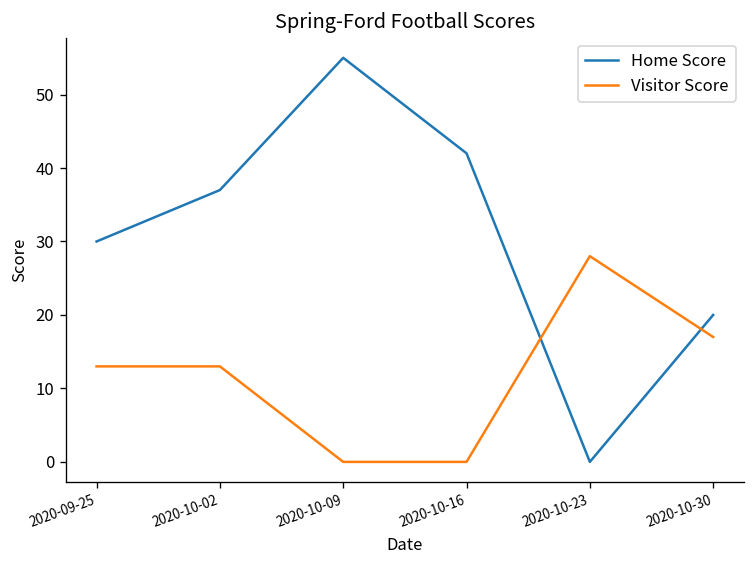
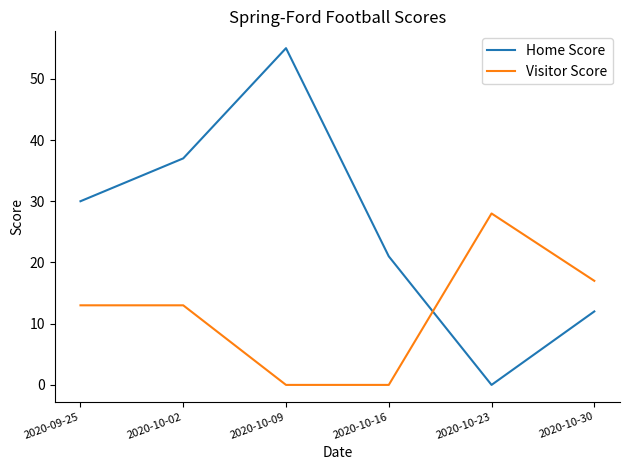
Home Score, 2020-10-16: 42 -> 21
Home Score, 2020-10-30: 20 -> 12
